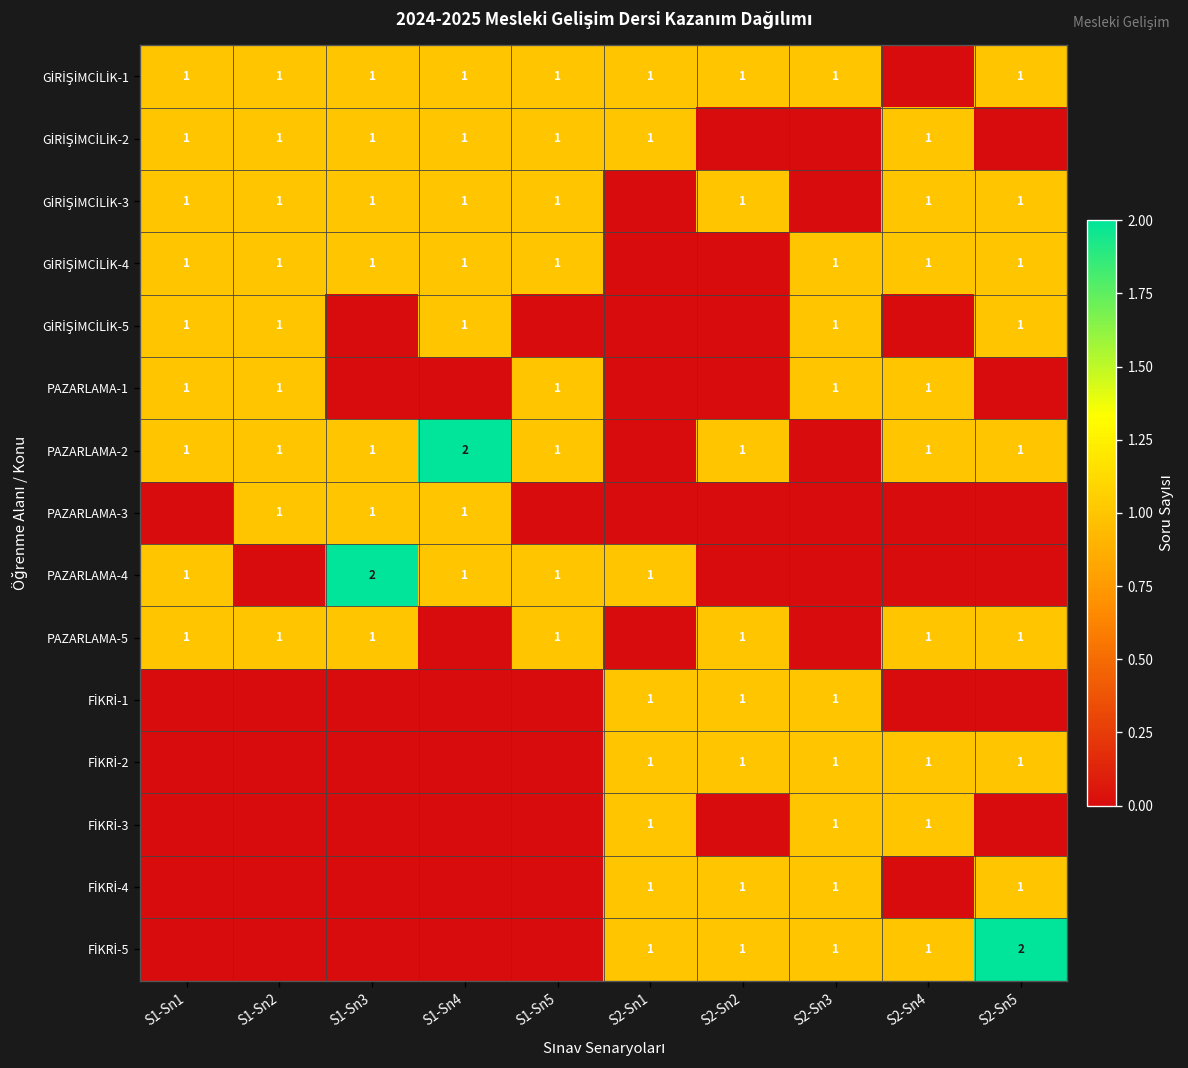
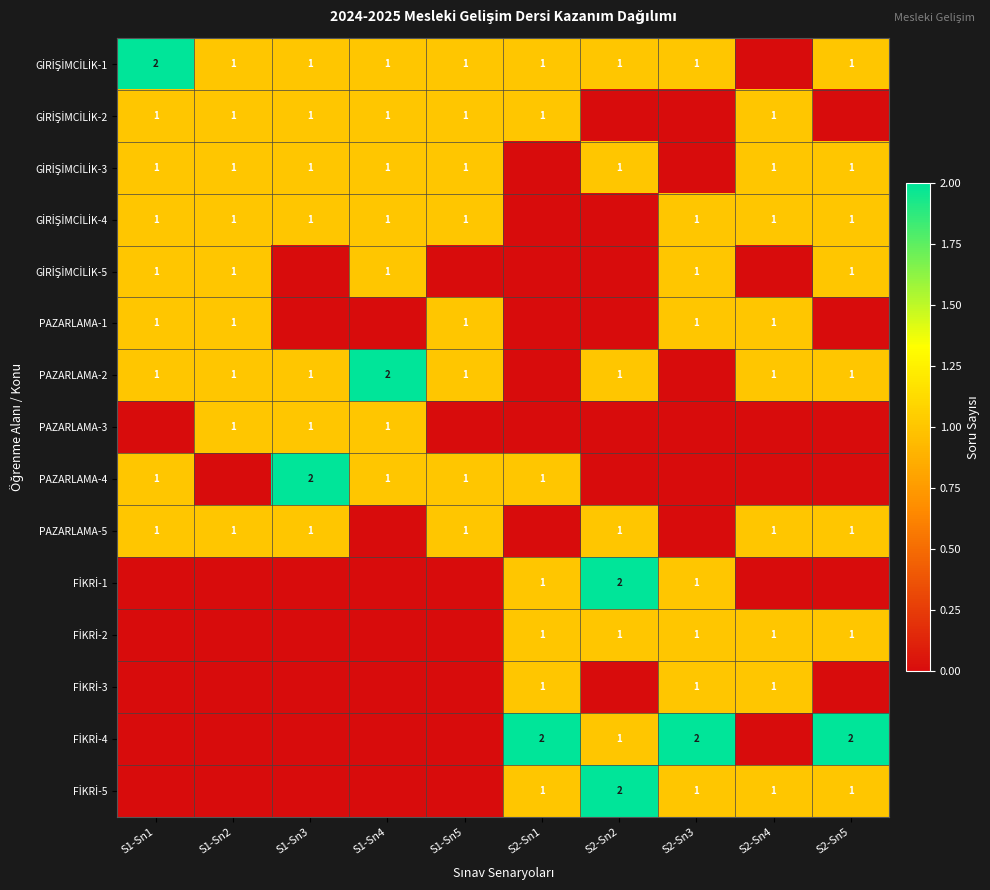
GİRİŞİMCİLİK-1, S1-Sn1: 1 -> 2
FİKRİ-1, S2-Sn2: 1 -> 2
FİKRİ-4, S2-Sn1: 1 -> 2
FİKRİ-4, S2-Sn3: 1 -> 2
FİKRİ-4, S2-Sn5: 1 -> 2
FİKRİ-5, S2-Sn2: 1 -> 2
FİKRİ-5, S2-Sn5: 2 -> 1
